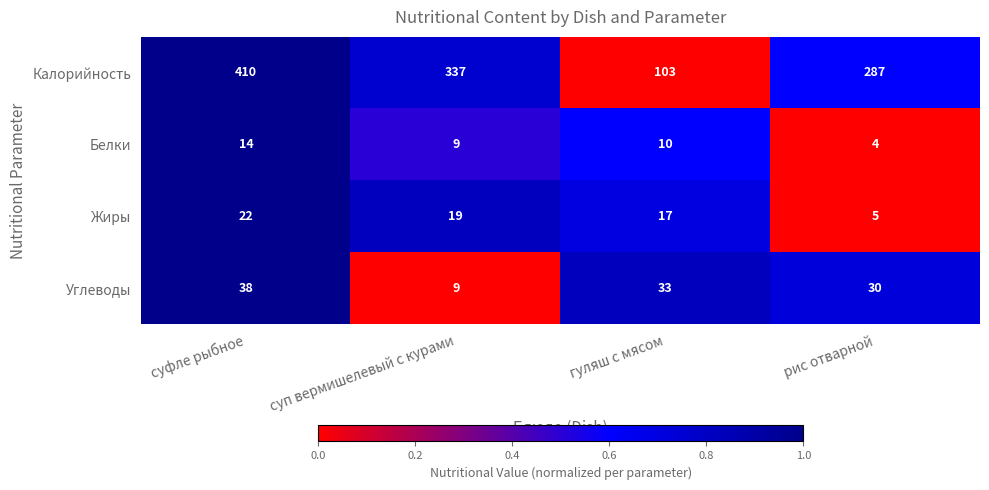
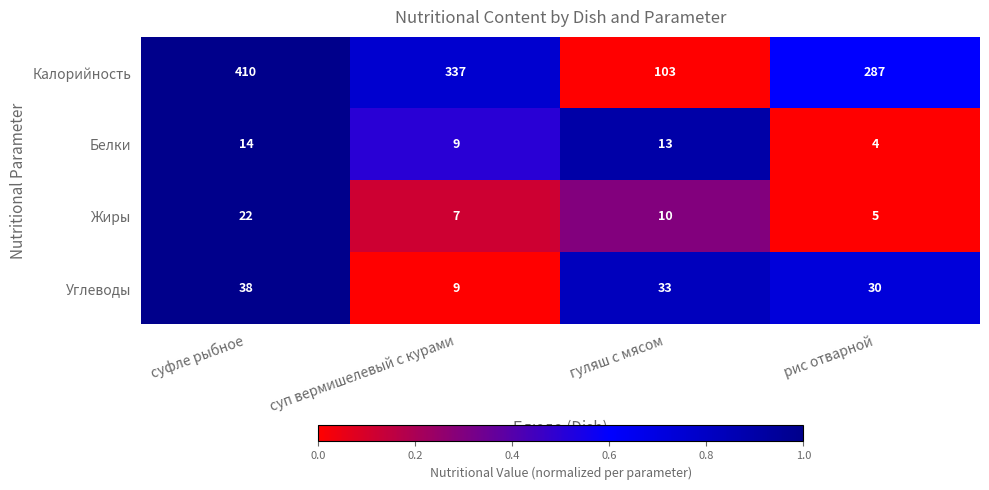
Белки, гуляш с мясом: 10 -> 13
Жиры, суп вермишелевый с курами: 19 -> 7
Жиры, гуляш с мясом: 17 -> 10
